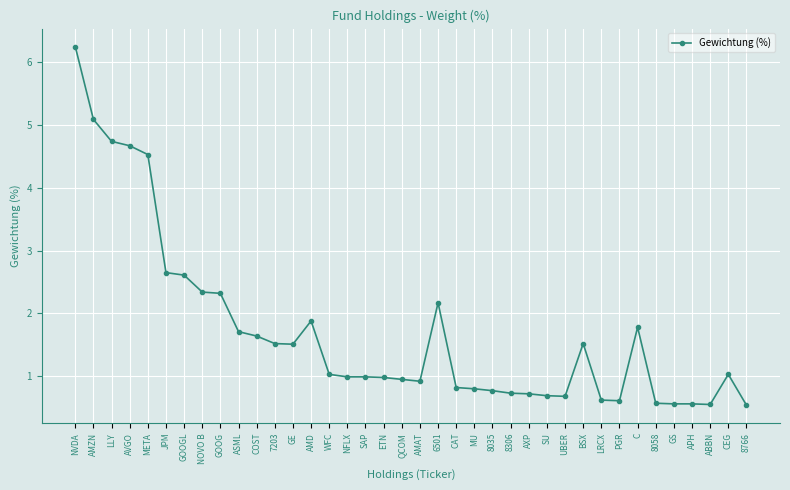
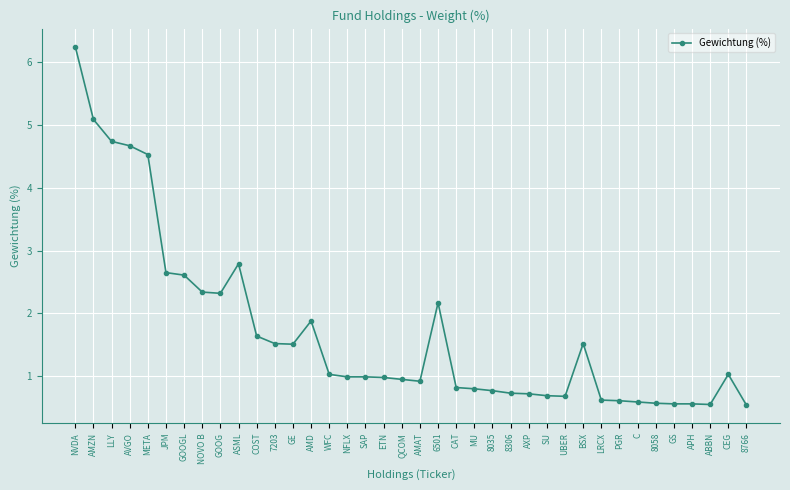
ASML: 1.7 -> 2.8
C: 1.8 -> 0.6
